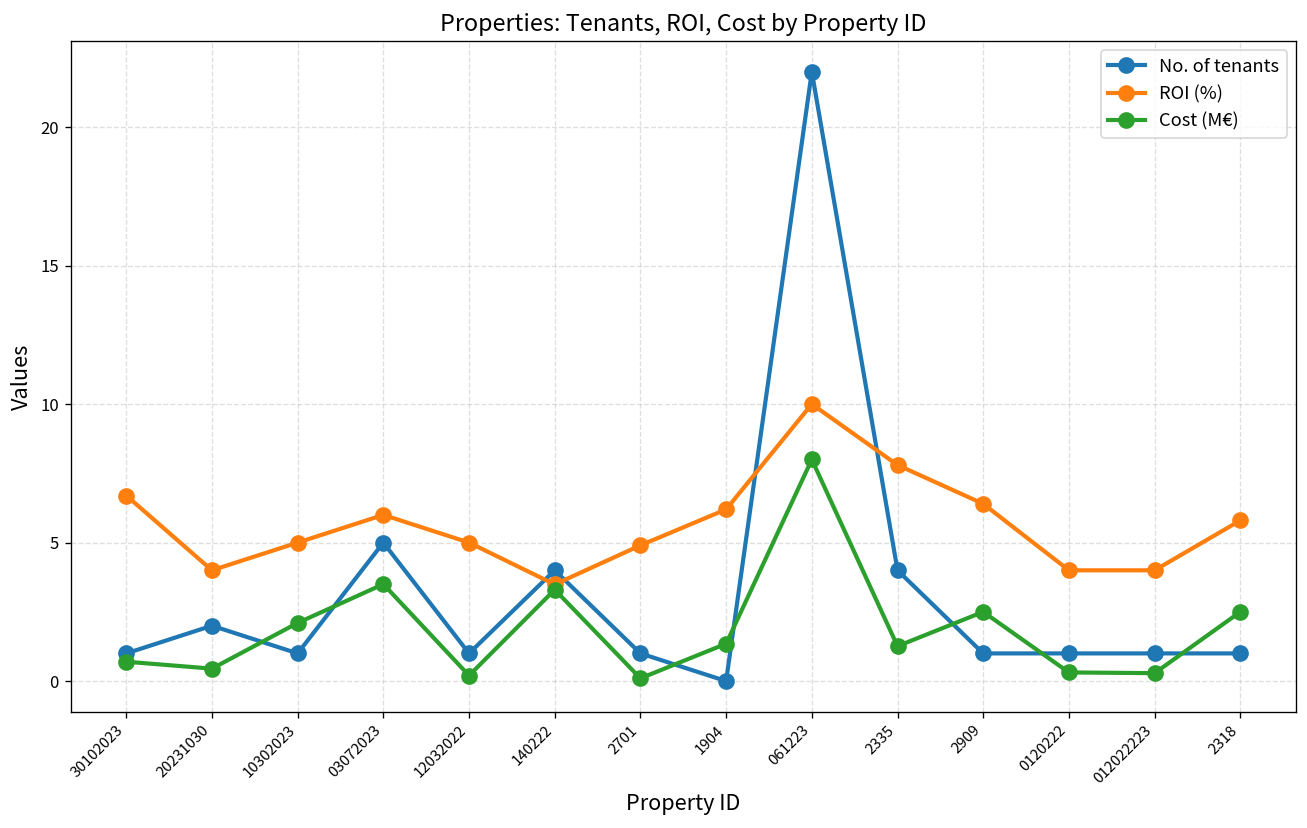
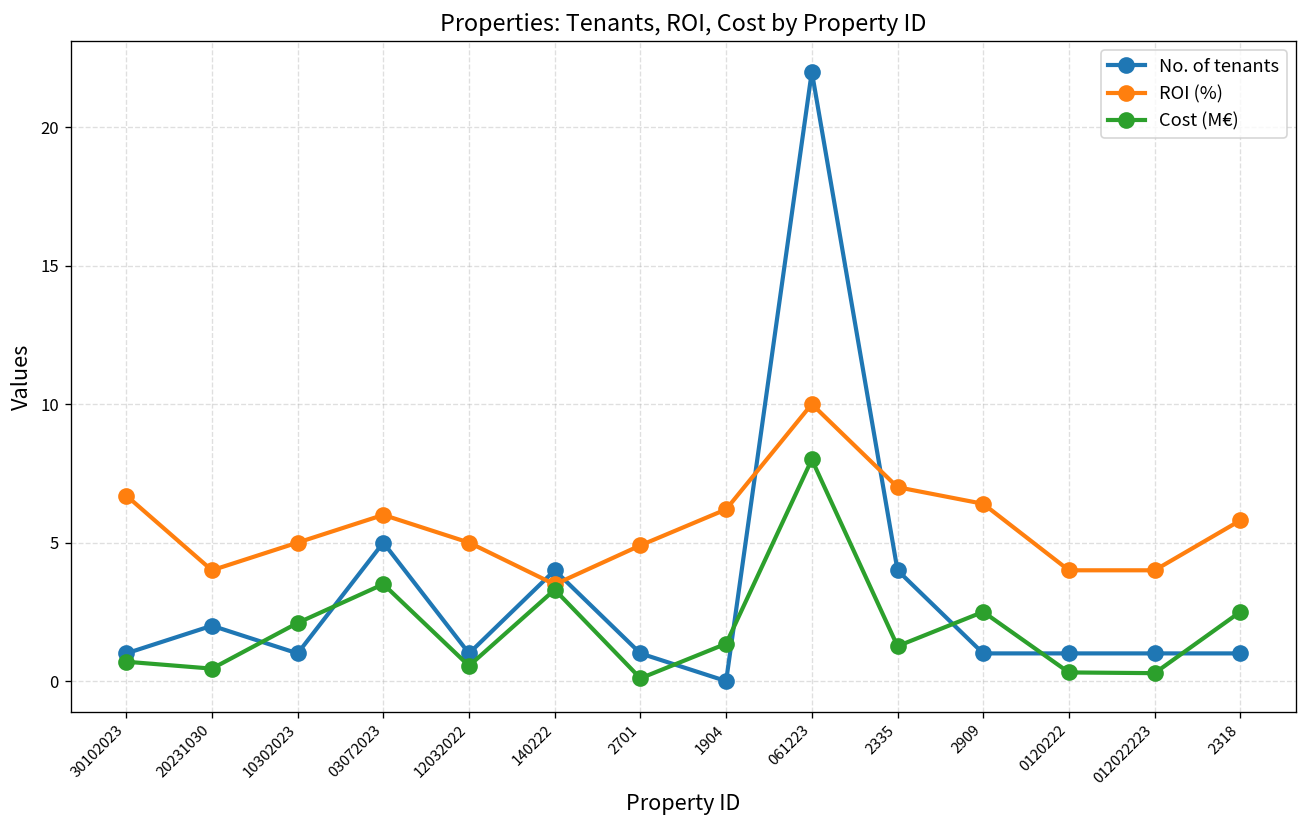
Cost (M€), 12032022: 0.2 -> 0.6
ROI (%), 2335: 7.8 -> 7.0
